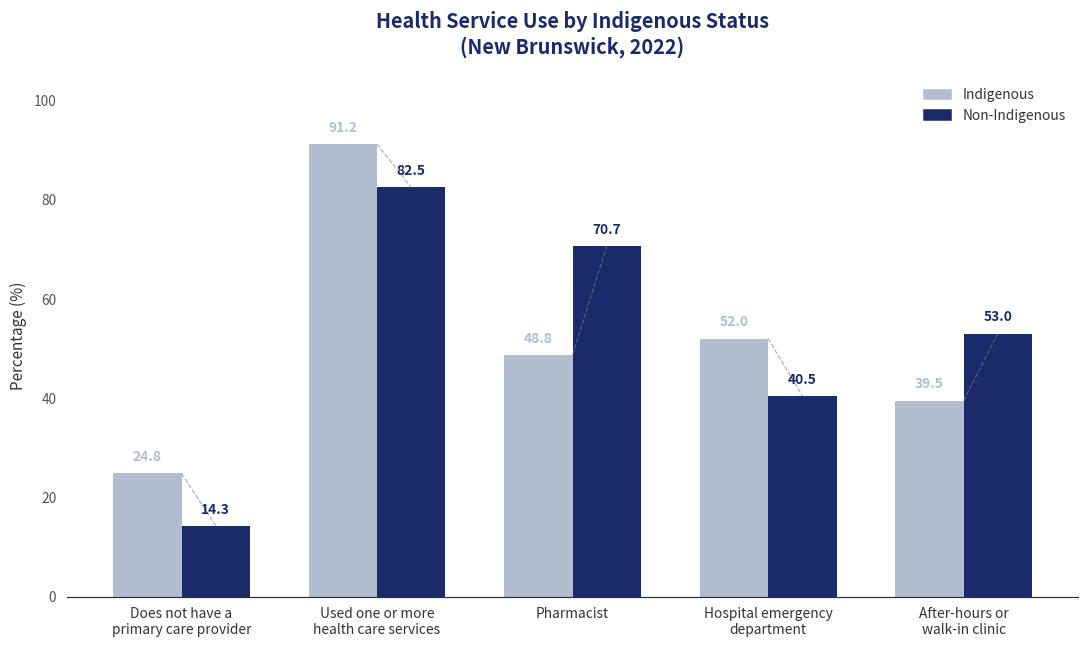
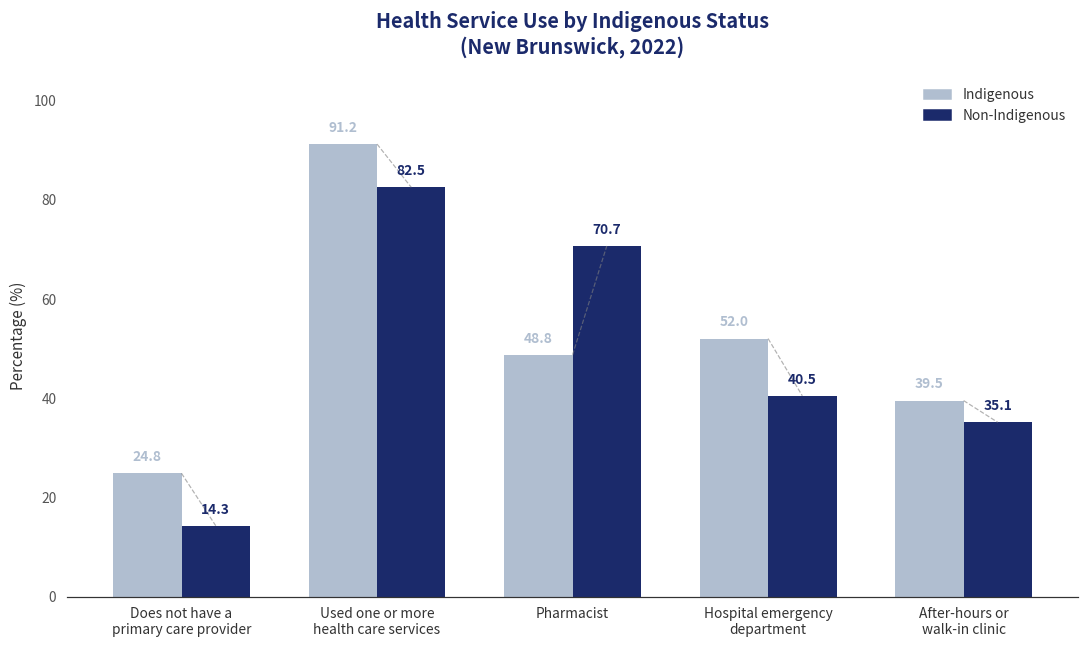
Non-Indigenous, After-hours or walk-in clinic: 53.0 -> 35.1
